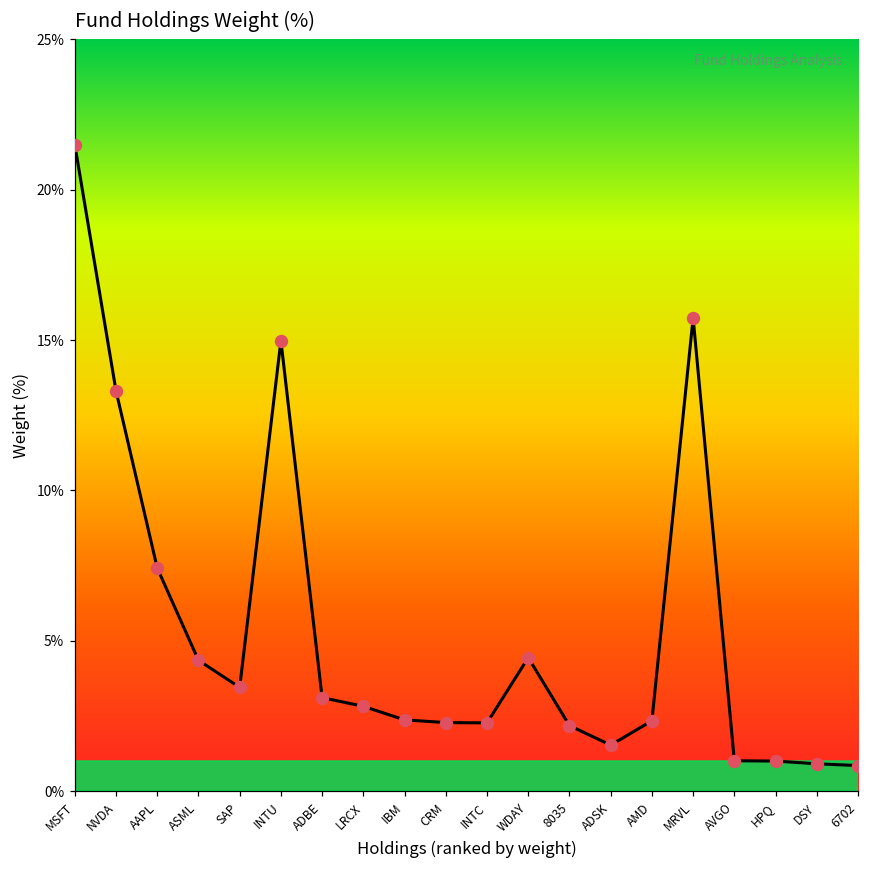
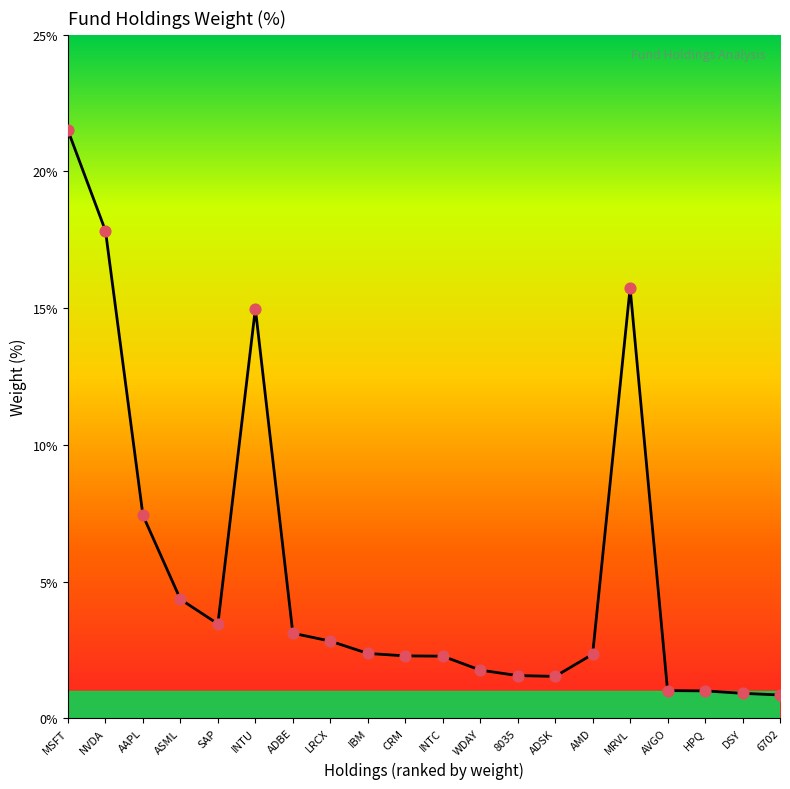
NVDA: 13.3% -> 17.8%
WDAY: 4.4% -> 1.8%
8035: 2.2% -> 1.6%
